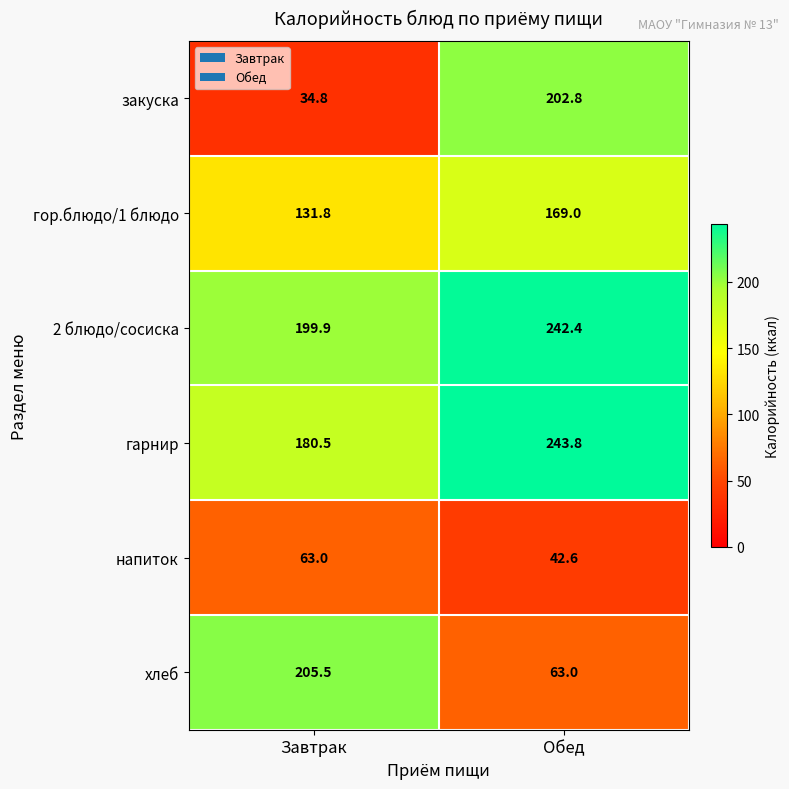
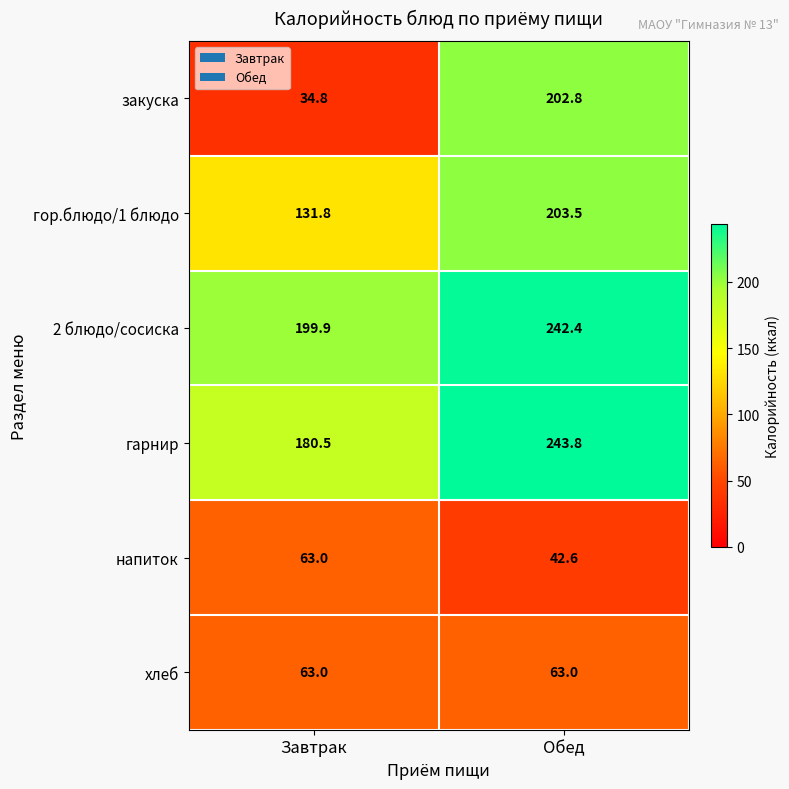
гор.блюдо/1 блюдо, Обед: 169.0 -> 203.5
хлеб, Завтрак: 205.5 -> 63.0
